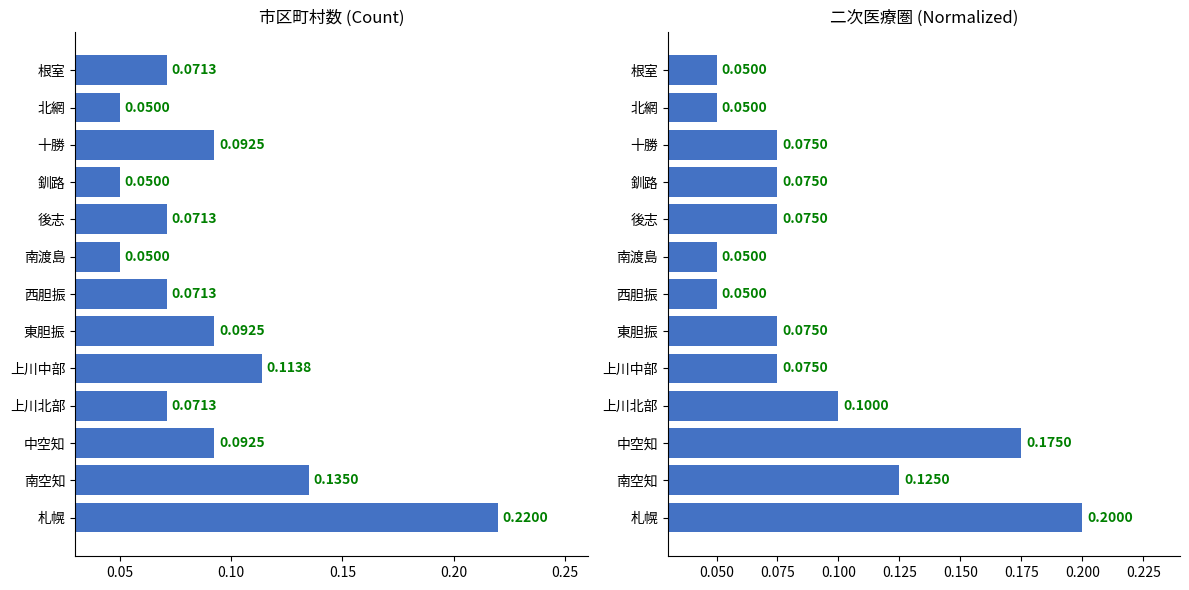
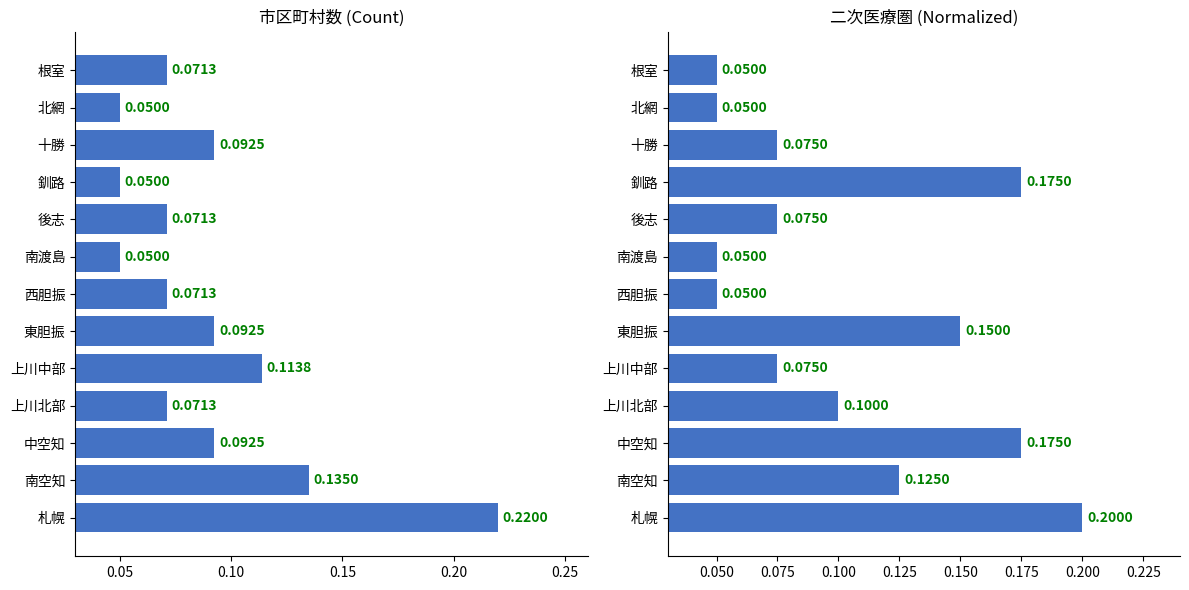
二次医療圏 (Normalized), 釧路: 0.0750 -> 0.1750
二次医療圏 (Normalized), 東胆振: 0.0750 -> 0.1500
